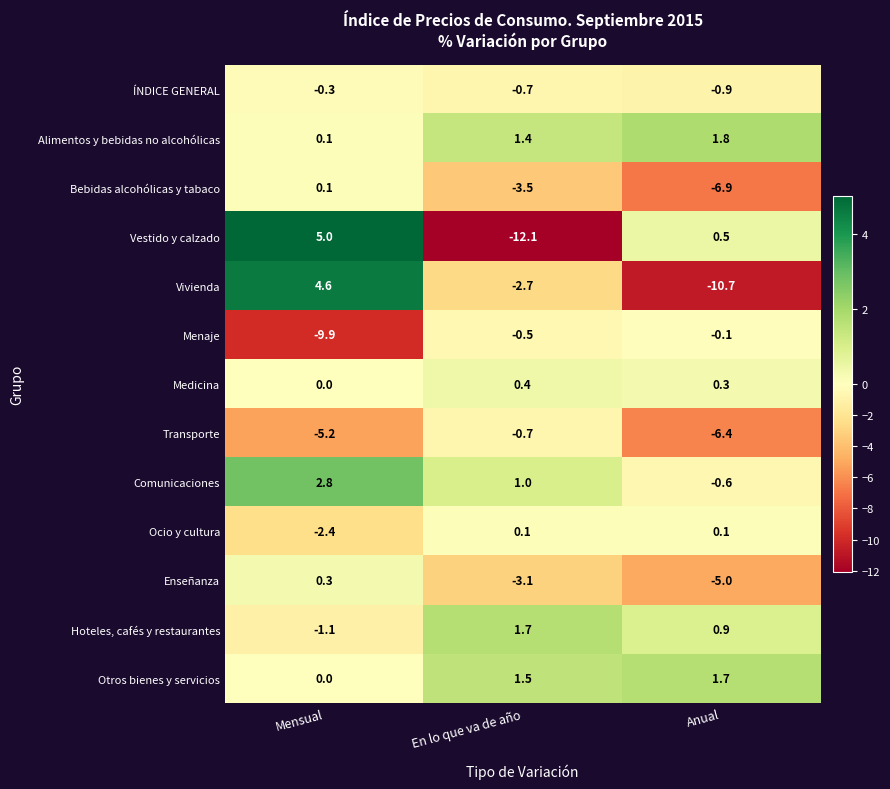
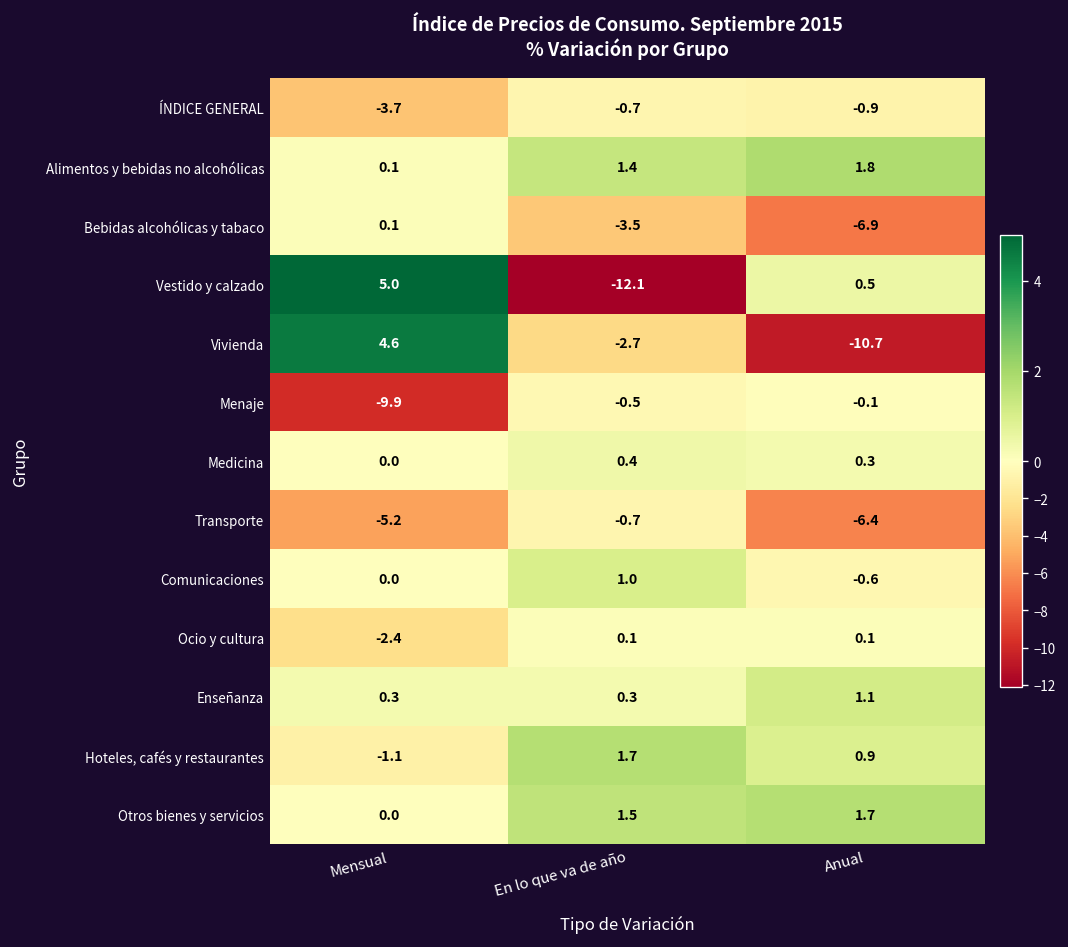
ÍNDICE GENERAL, Mensual: -0.3 -> -3.7
Comunicaciones, Mensual: 2.8 -> 0.0
Enseñanza, En lo que va de año: -3.1 -> 0.3
Enseñanza, Anual: -5.0 -> 1.1
